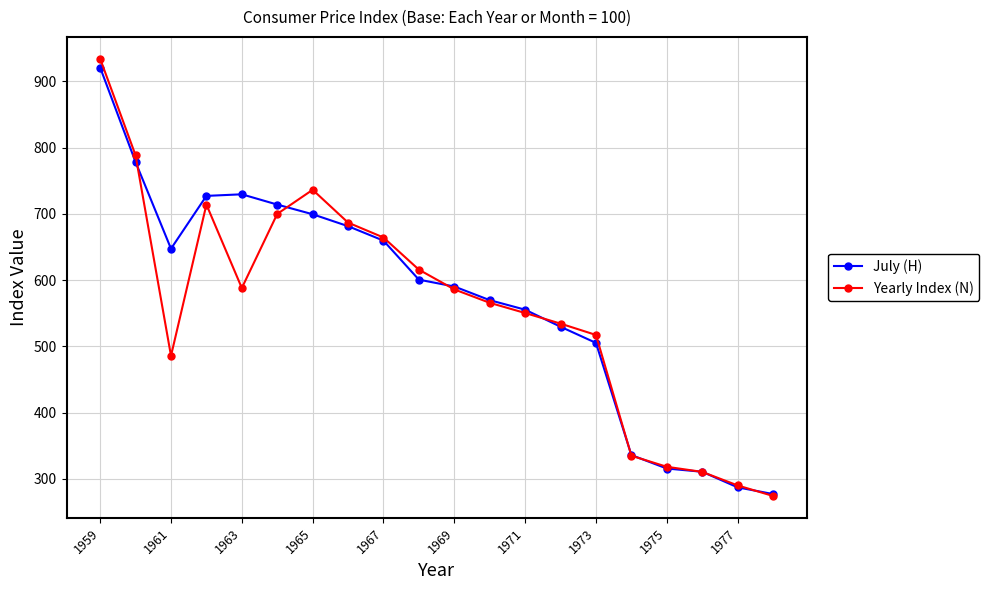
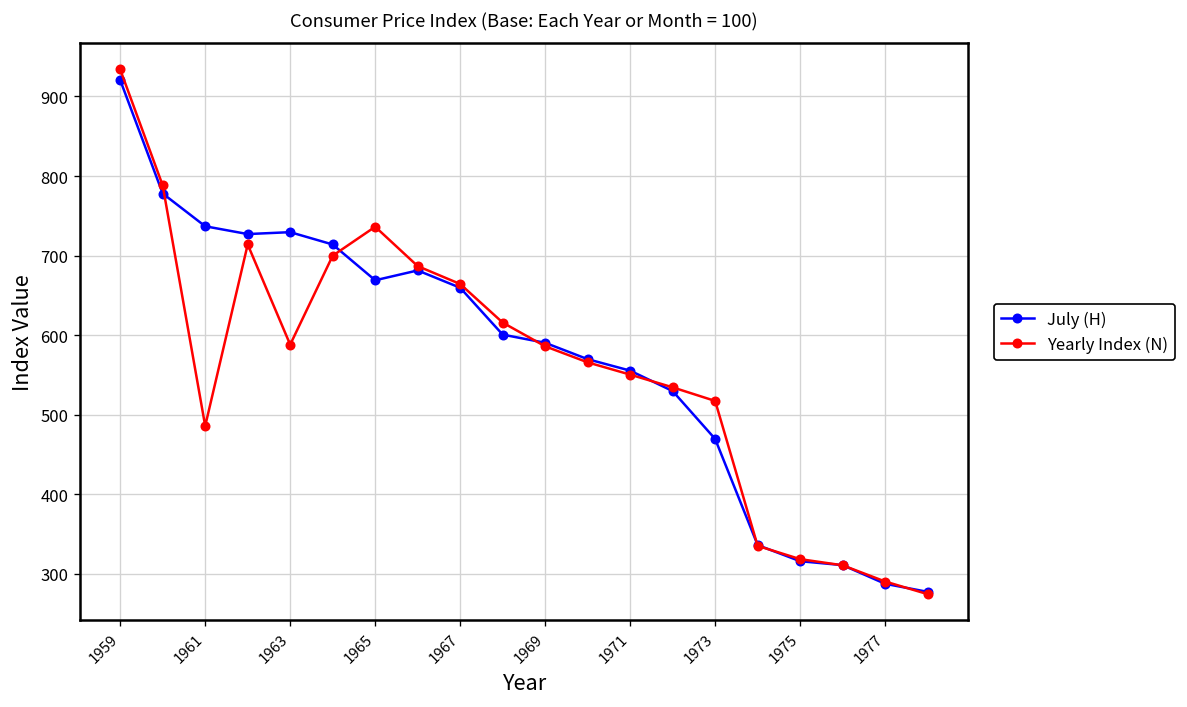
July (H), 1961: 650 -> 740
July (H), 1965: 700 -> 670
July (H), 1973: 510 -> 470
